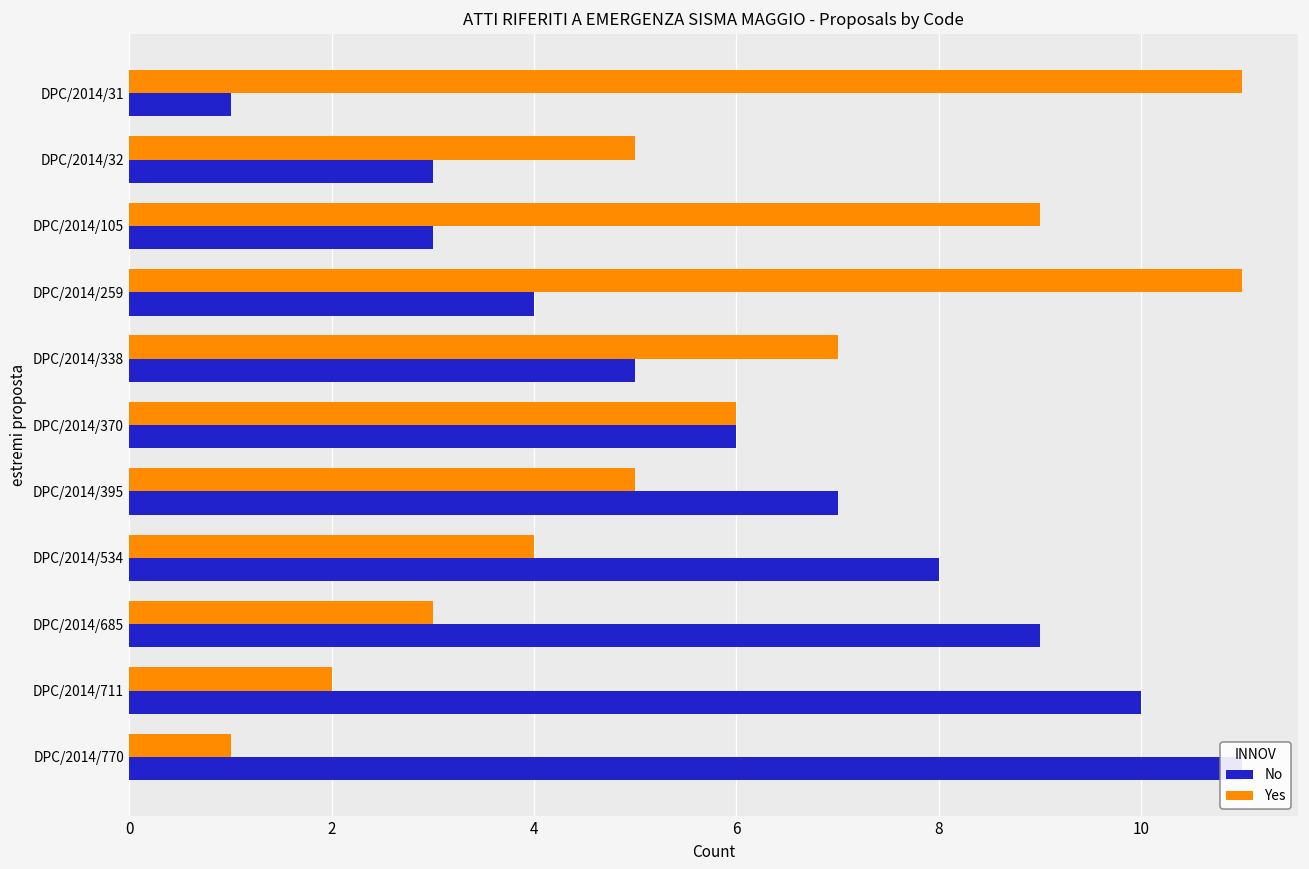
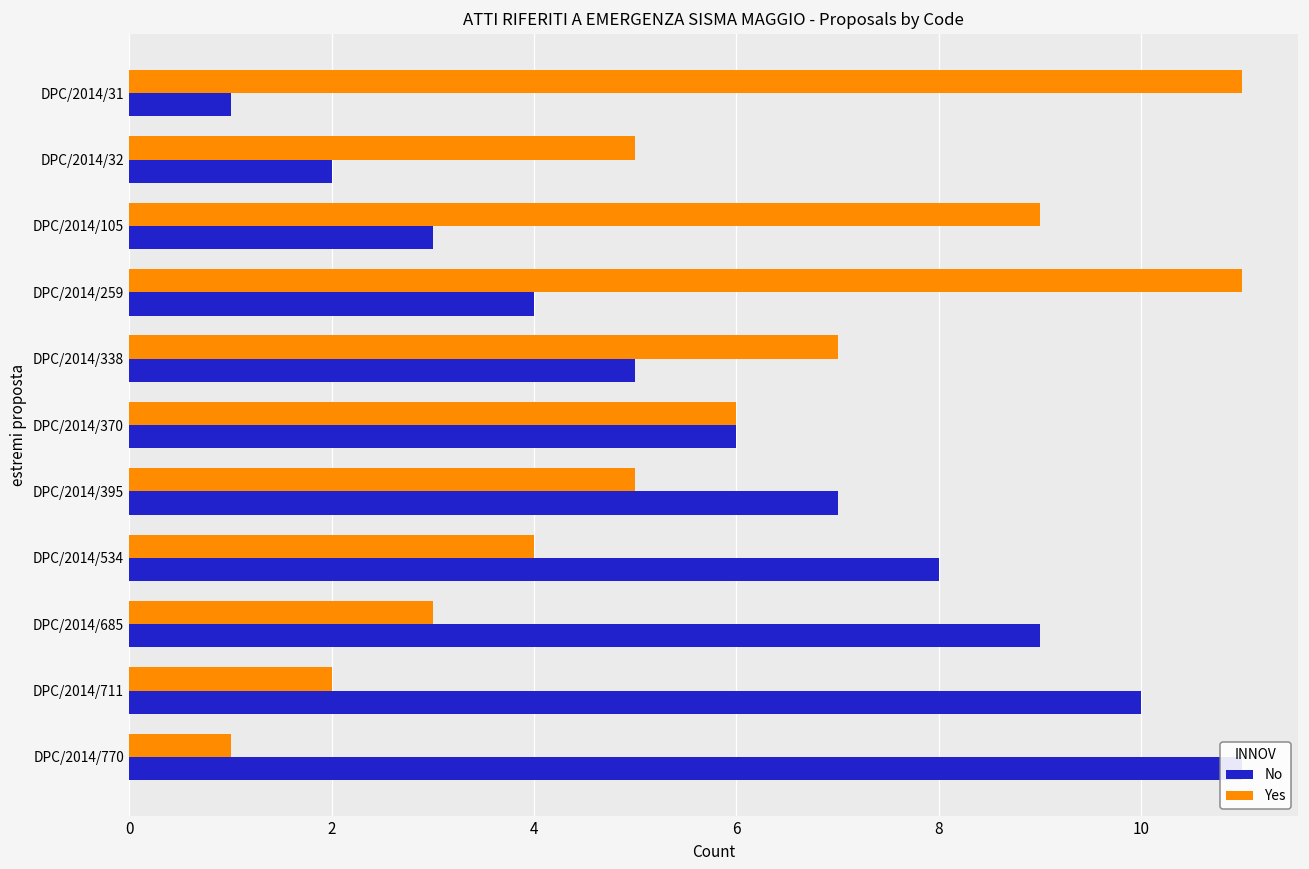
No, DPC/2014/32: 3 -> 2
